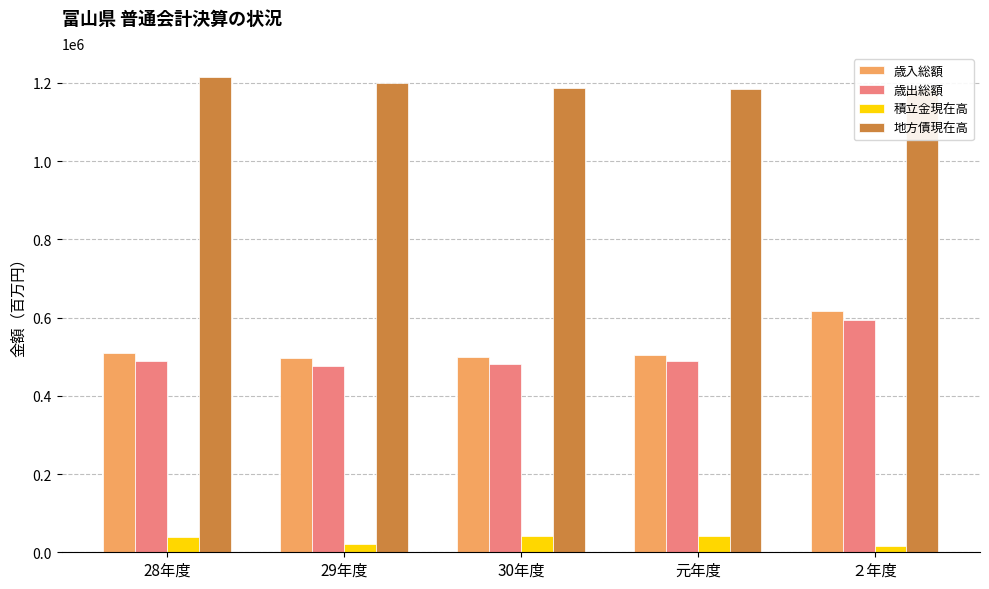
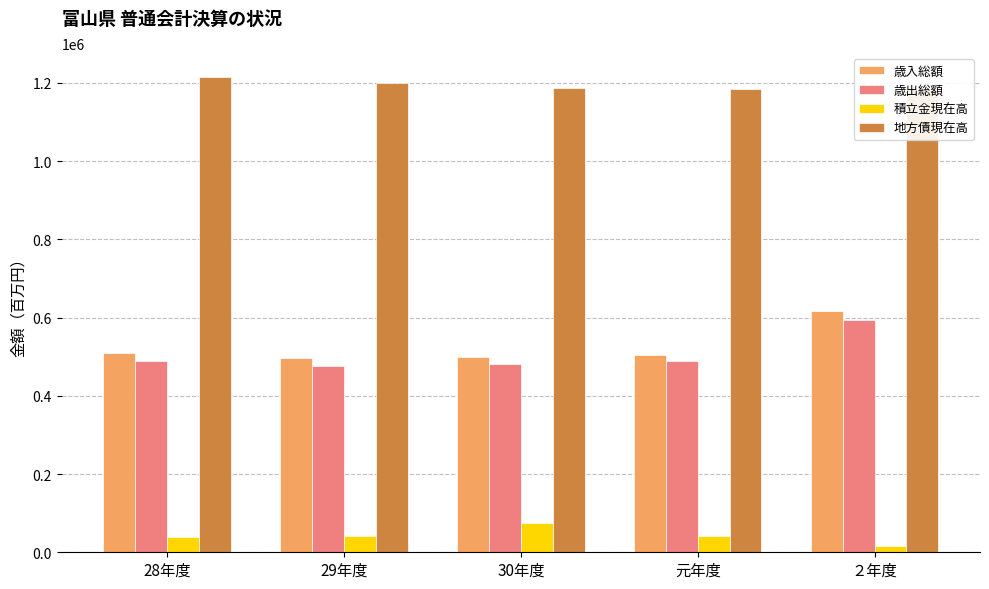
積立金現在高, 29年度: 20000 -> 40000
積立金現在高, 30年度: 40000 -> 70000
